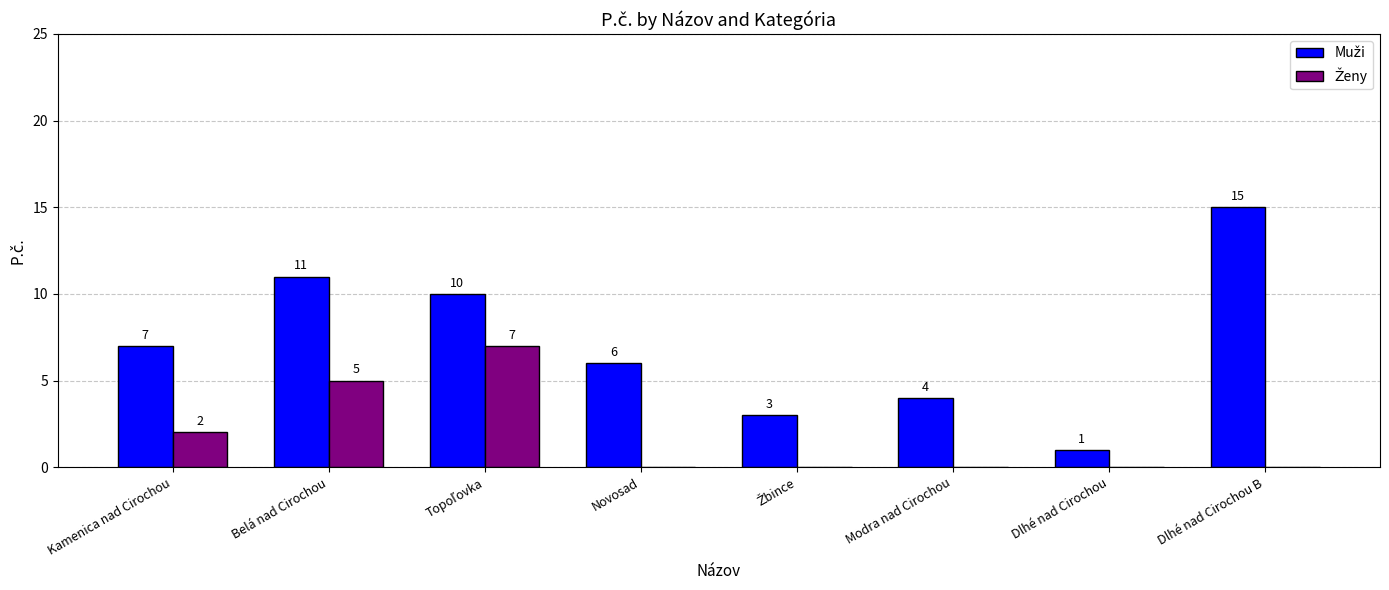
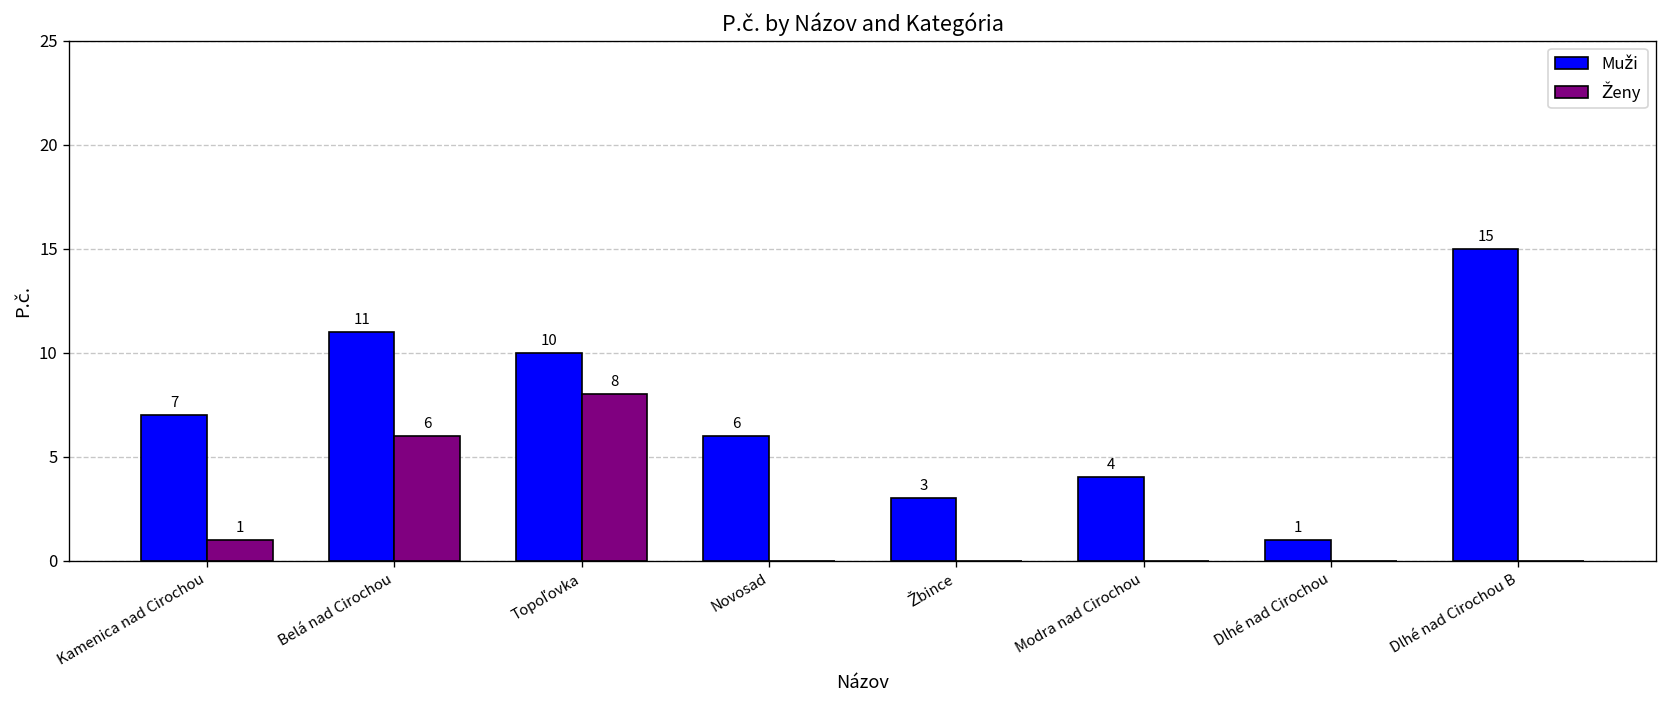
Ženy, Kamenica nad Cirochou: 2 -> 1
Ženy, Belá nad Cirochou: 5 -> 6
Ženy, Topoľovka: 7 -> 8
